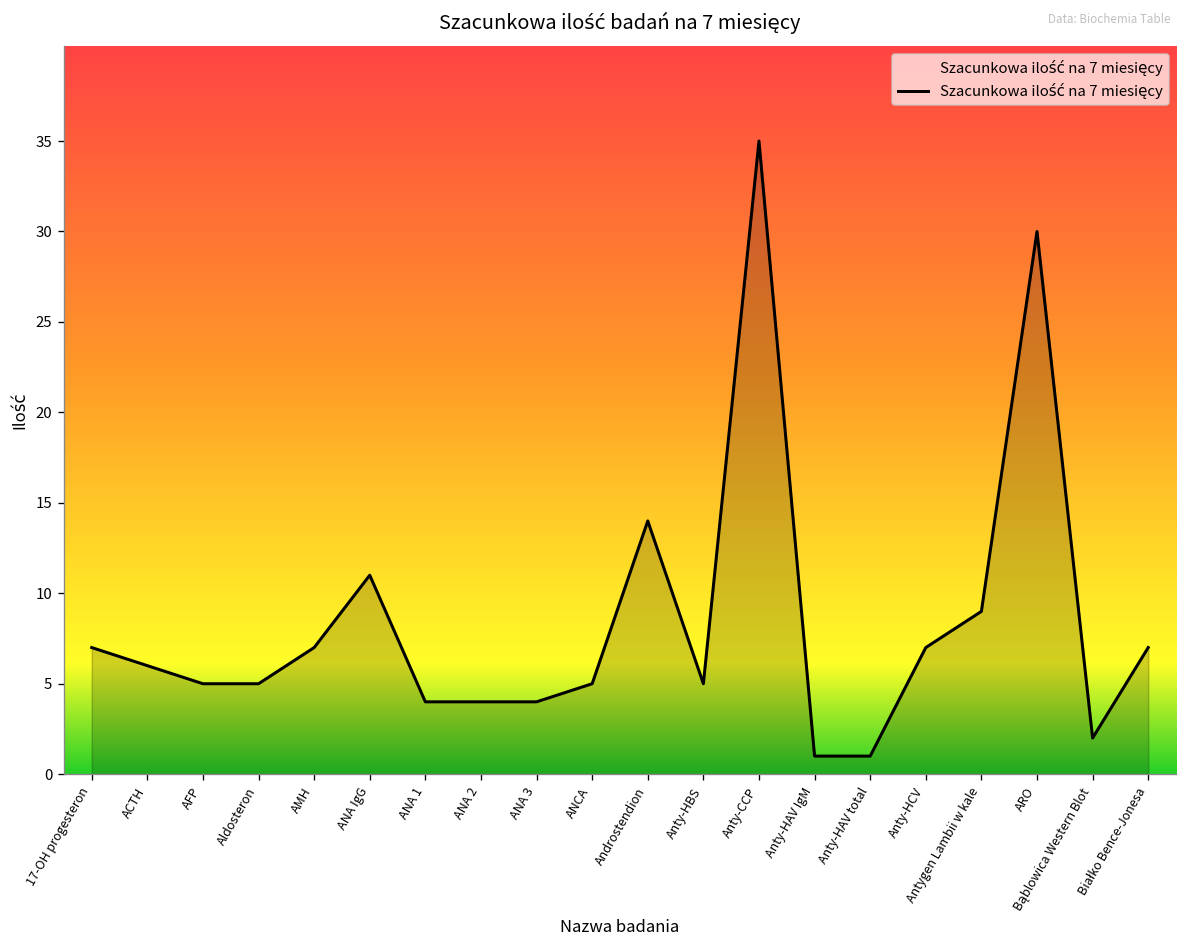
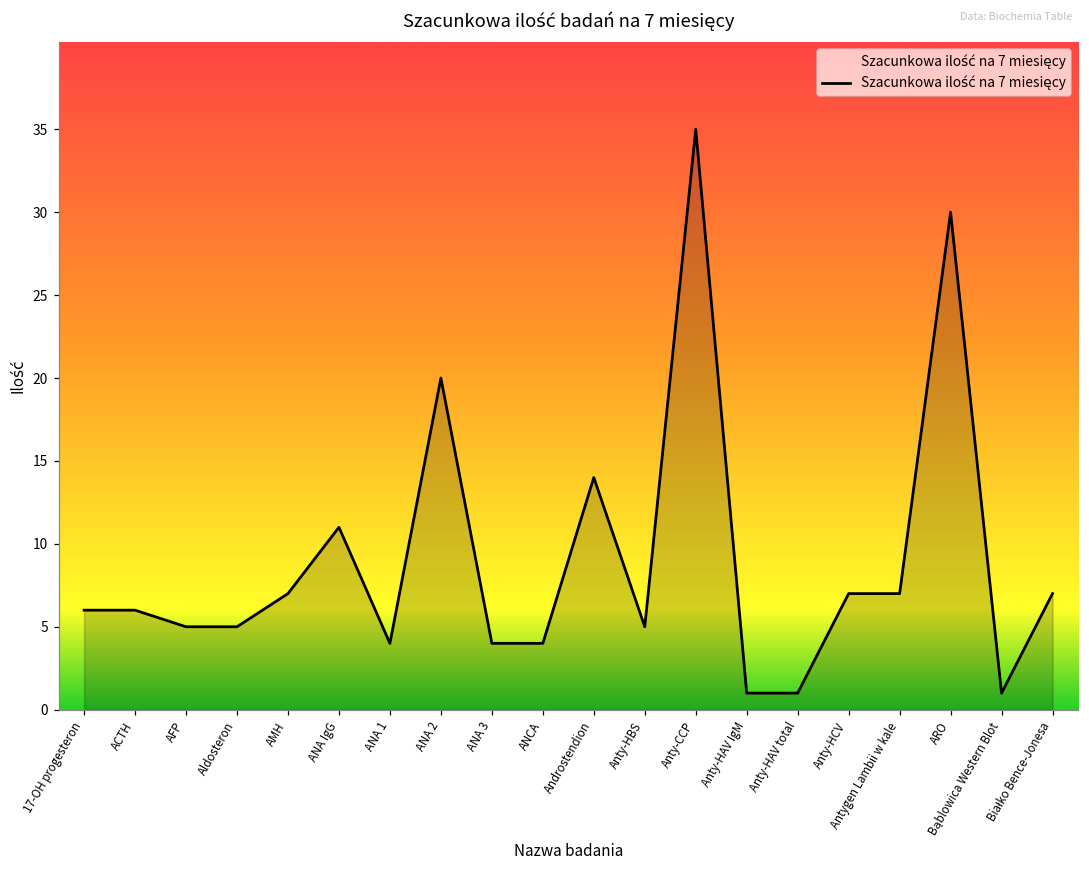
17-OH progesteron: 7 -> 6
ANA 2: 4 -> 20
ANCA: 5 -> 4
Antygen Lambii w kale: 9 -> 7
Bąblowica Western Blot: 2 -> 1
